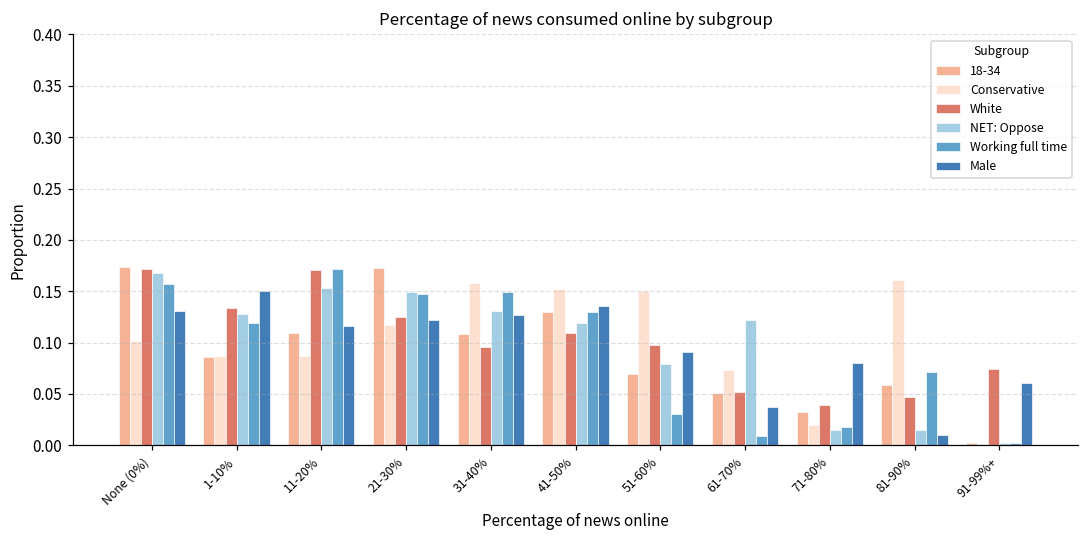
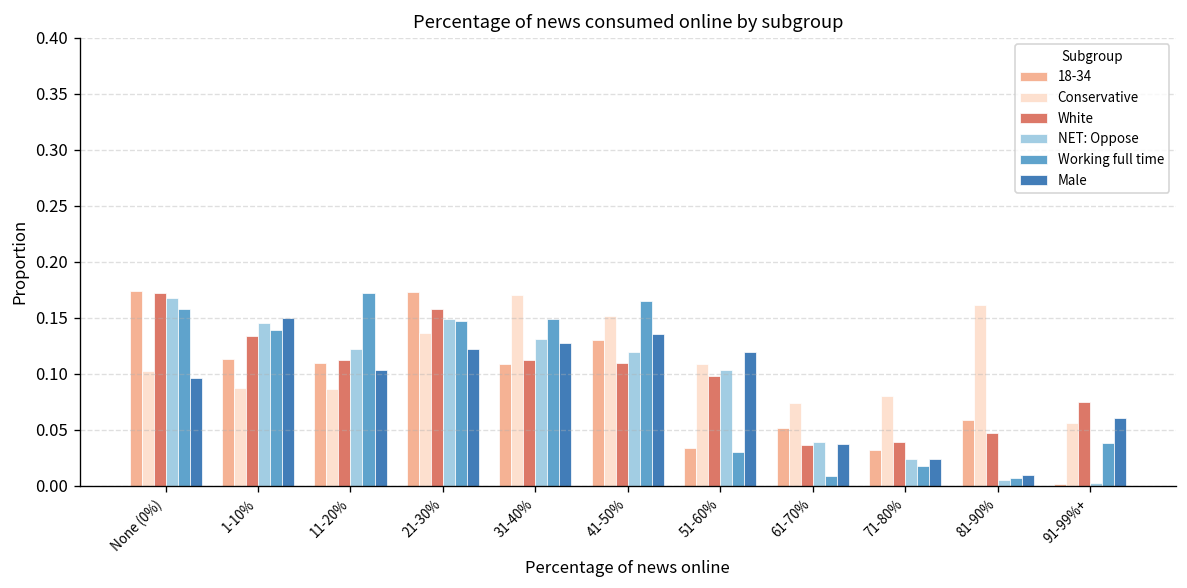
Male, None (0%): 0.13 -> 0.10
18-34, 1-10%: 0.09 -> 0.11
NET: Oppose, 1-10%: 0.13 -> 0.15
Working full time, 1-10%: 0.12 -> 0.14
White, 11-20%: 0.17 -> 0.11
NET: Oppose, 11-20%: 0.15 -> 0.12
Male, 11-20%: 0.12 -> 0.10
Conservative, 21-30%: 0.12 -> 0.14
White, 21-30%: 0.12 -> 0.16
Conservative, 31-40%: 0.16 -> 0.17
White, 31-40%: 0.10 -> 0.11
Working full time, 41-50%: 0.13 -> 0.16
18-34, 51-60%: 0.07 -> 0.03
Conservative, 51-60%: 0.15 -> 0.11
NET: Oppose, 51-60%: 0.08 -> 0.10
Male, 51-60%: 0.09 -> 0.12
White, 61-70%: 0.05 -> 0.04
NET: Oppose, 61-70%: 0.12 -> 0.04
Conservative, 71-80%: 0.02 -> 0.08
NET: Oppose, 71-80%: 0.01 -> 0.02
Male, 71-80%: 0.08 -> 0.02
NET: Oppose, 81-90%: 0.015 -> 0.005
Working full time, 81-90%: 0.07 -> 0.01
Conservative, 91-99%+: 0.00 -> 0.06
Working full time, 91-99%+: 0.00 -> 0.04
